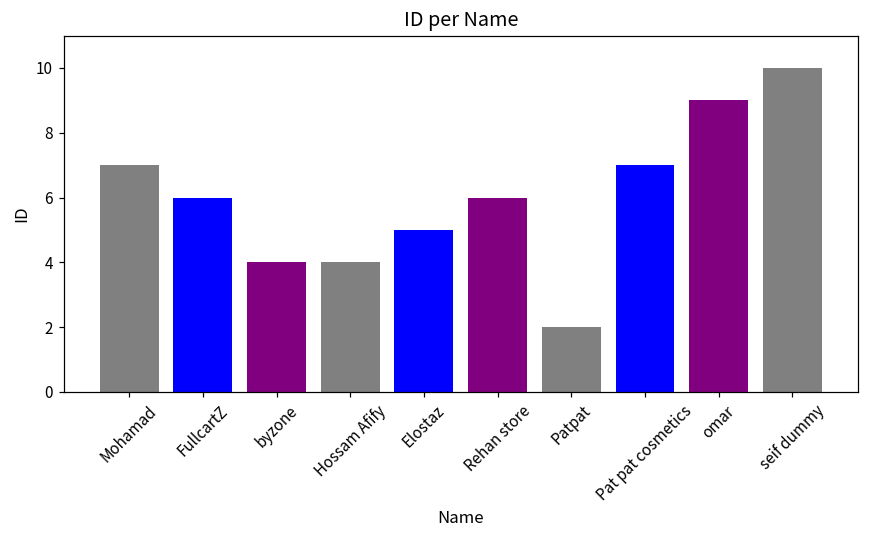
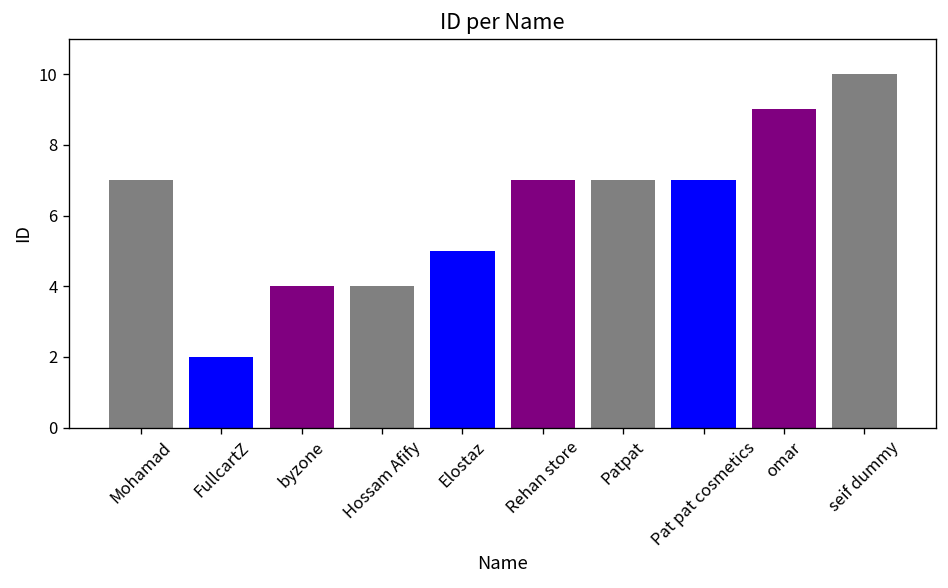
FullcartZ: 6 -> 2
Rehan store: 6 -> 7
Patpat: 2 -> 7
